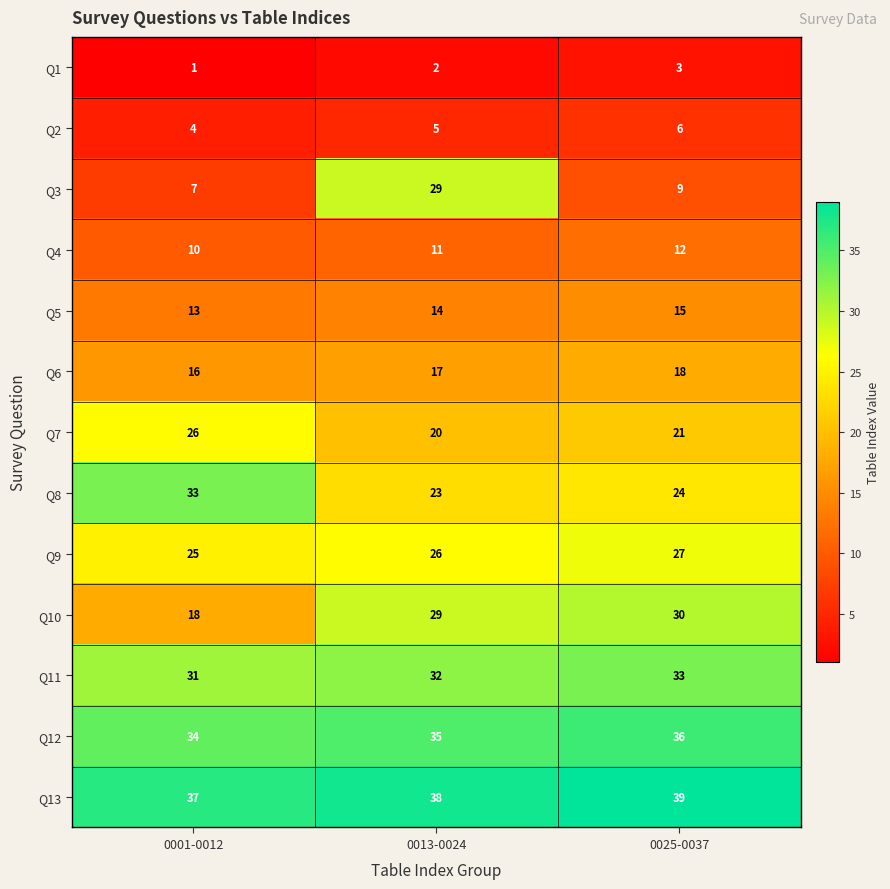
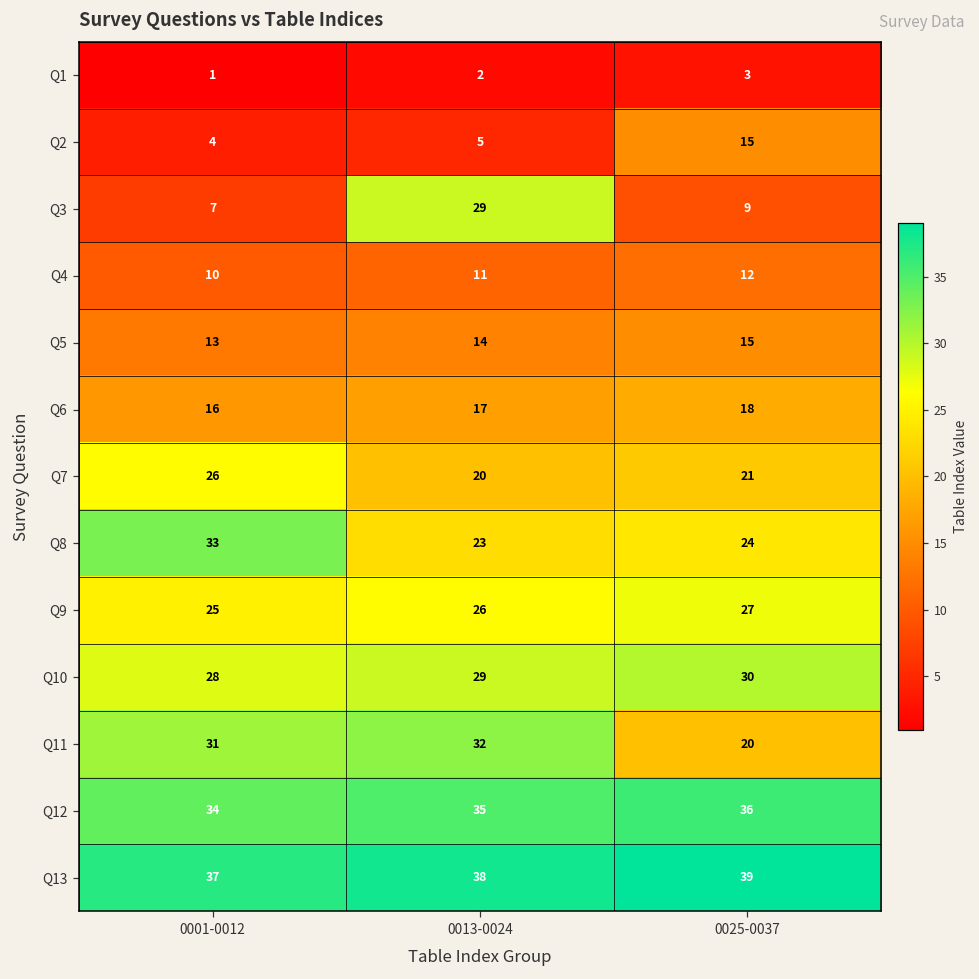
Q2, 0025-0037: 6 -> 15
Q10, 0001-0012: 18 -> 28
Q11, 0025-0037: 33 -> 20
